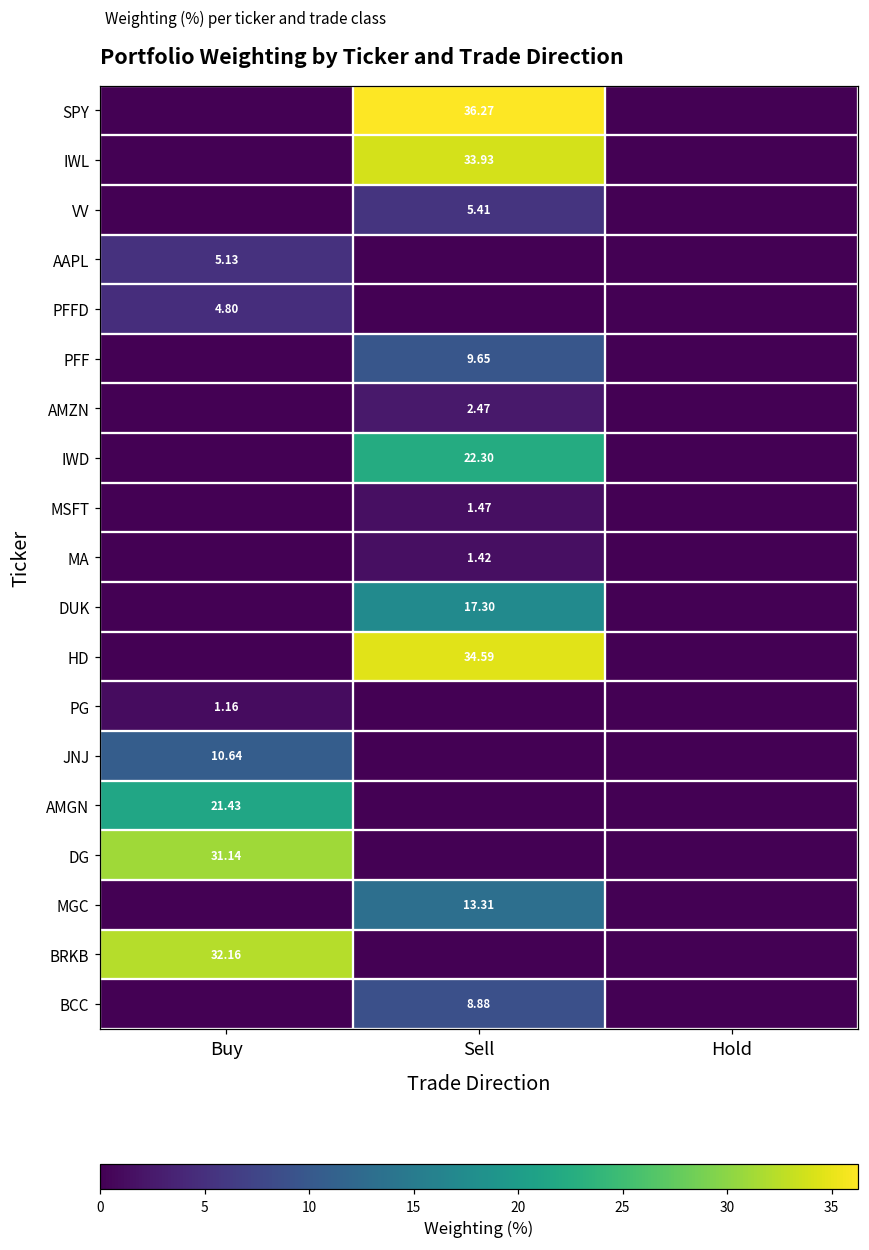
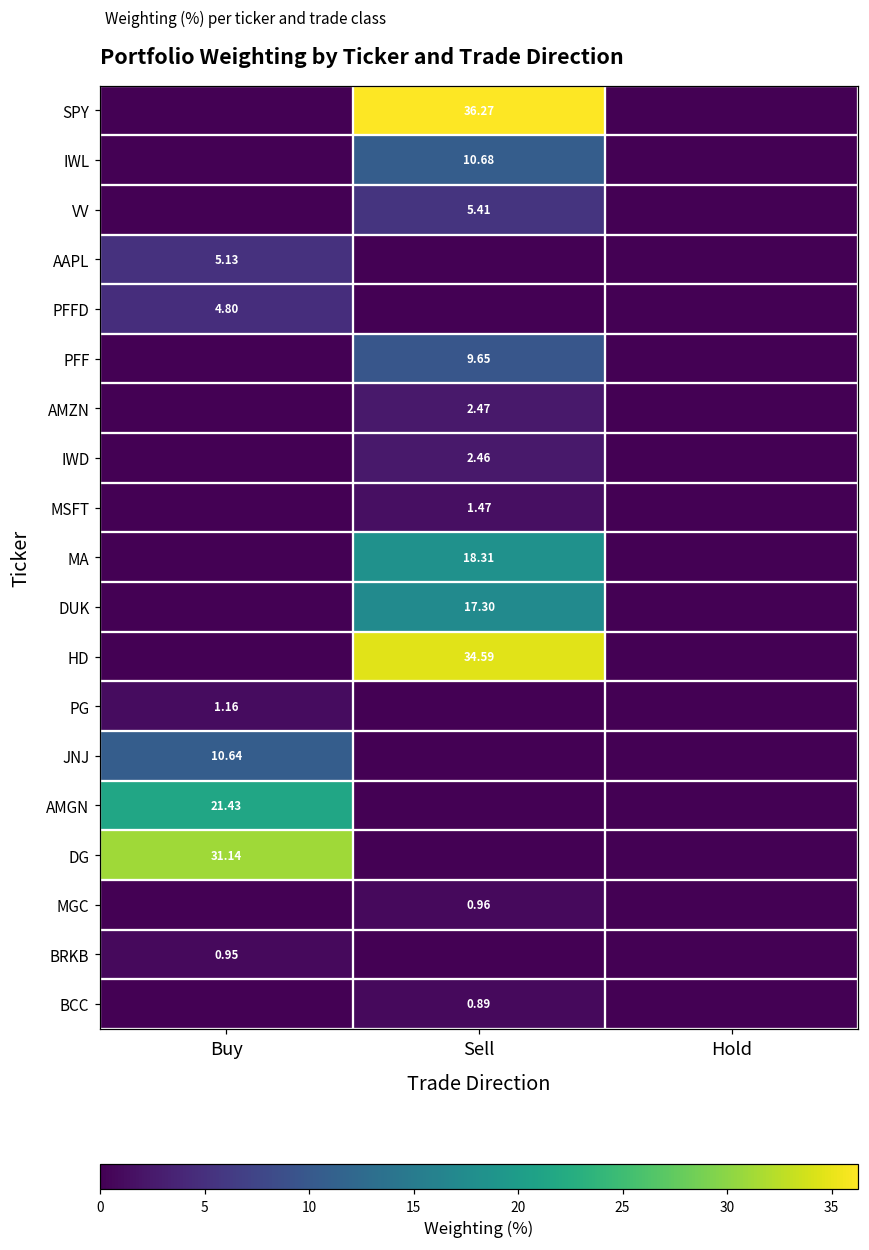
IWL, Sell: 33.93 -> 10.68
IWD, Sell: 22.30 -> 2.46
MA, Sell: 1.42 -> 18.31
MGC, Sell: 13.31 -> 0.96
BRKB, Buy: 32.16 -> 0.95
BCC, Sell: 8.88 -> 0.89
